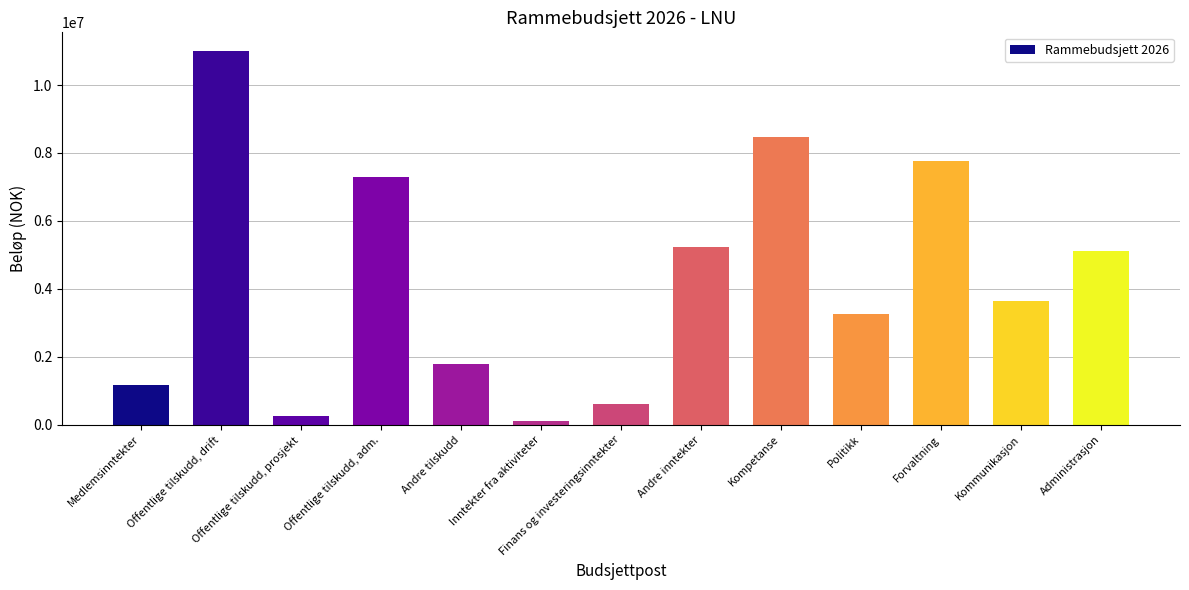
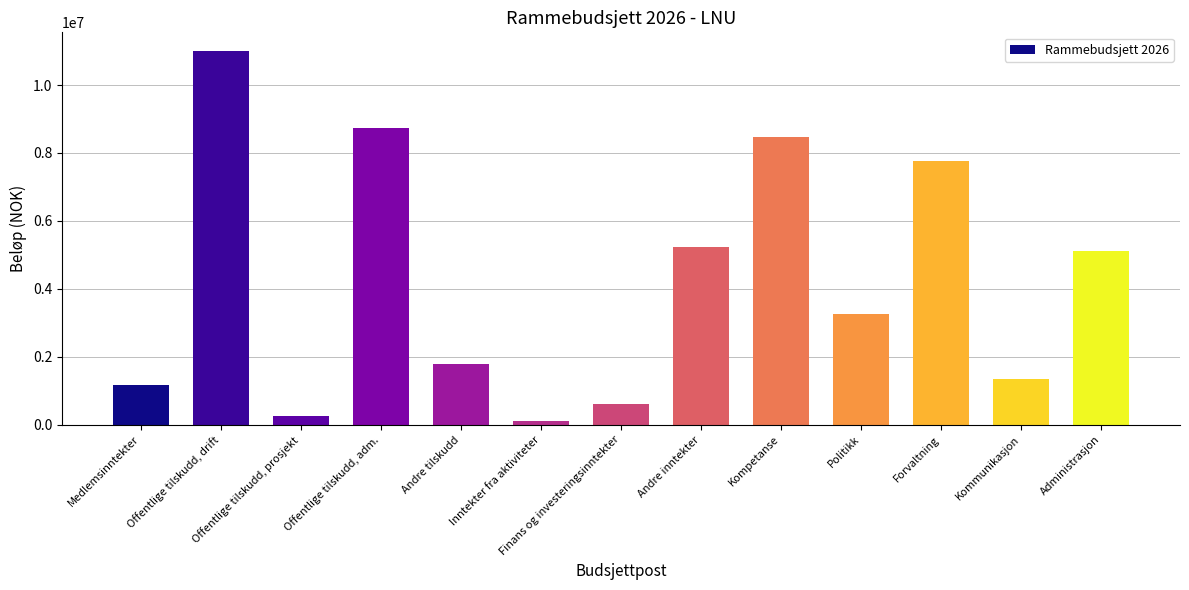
Offentlige tilskudd, adm.: 7300000 -> 8700000
Kommunikasjon: 3600000 -> 1400000
